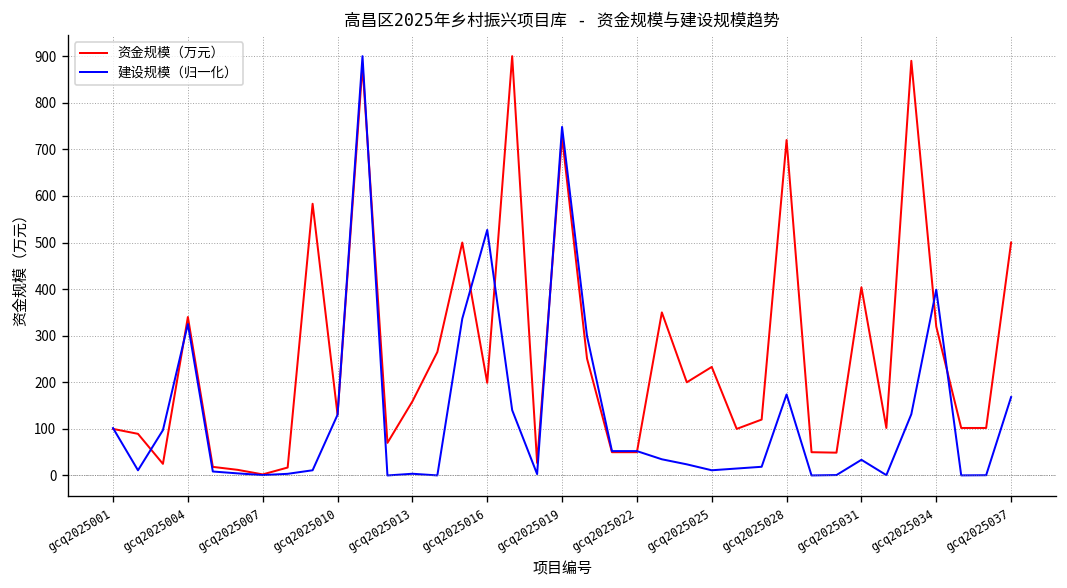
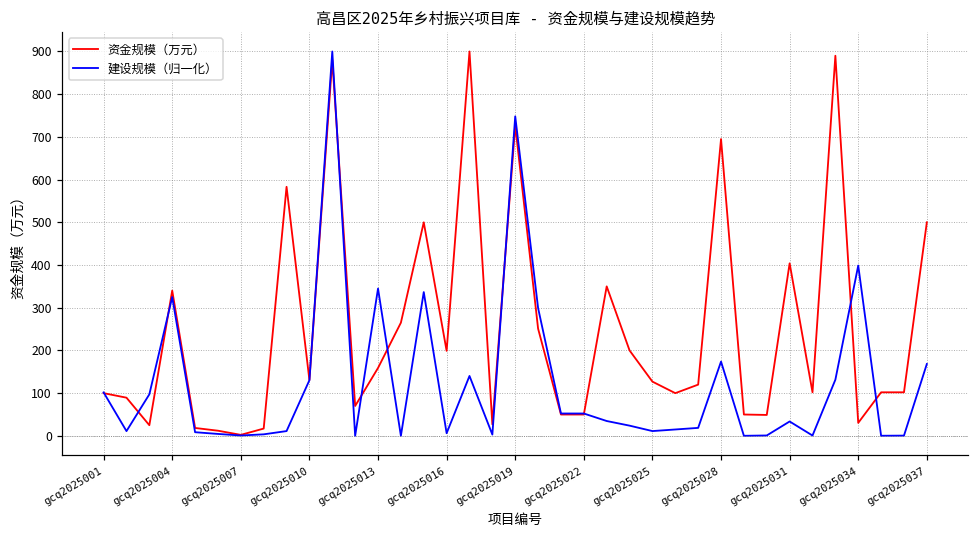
建设规模（归一化）, gcq2025013: 0 -> 340
建设规模（归一化）, gcq2025016: 530 -> 10
资金规模（万元）, gcq2025025: 230 -> 130
资金规模（万元）, gcq2025028: 720 -> 700
资金规模（万元）, gcq2025034: 320 -> 30
